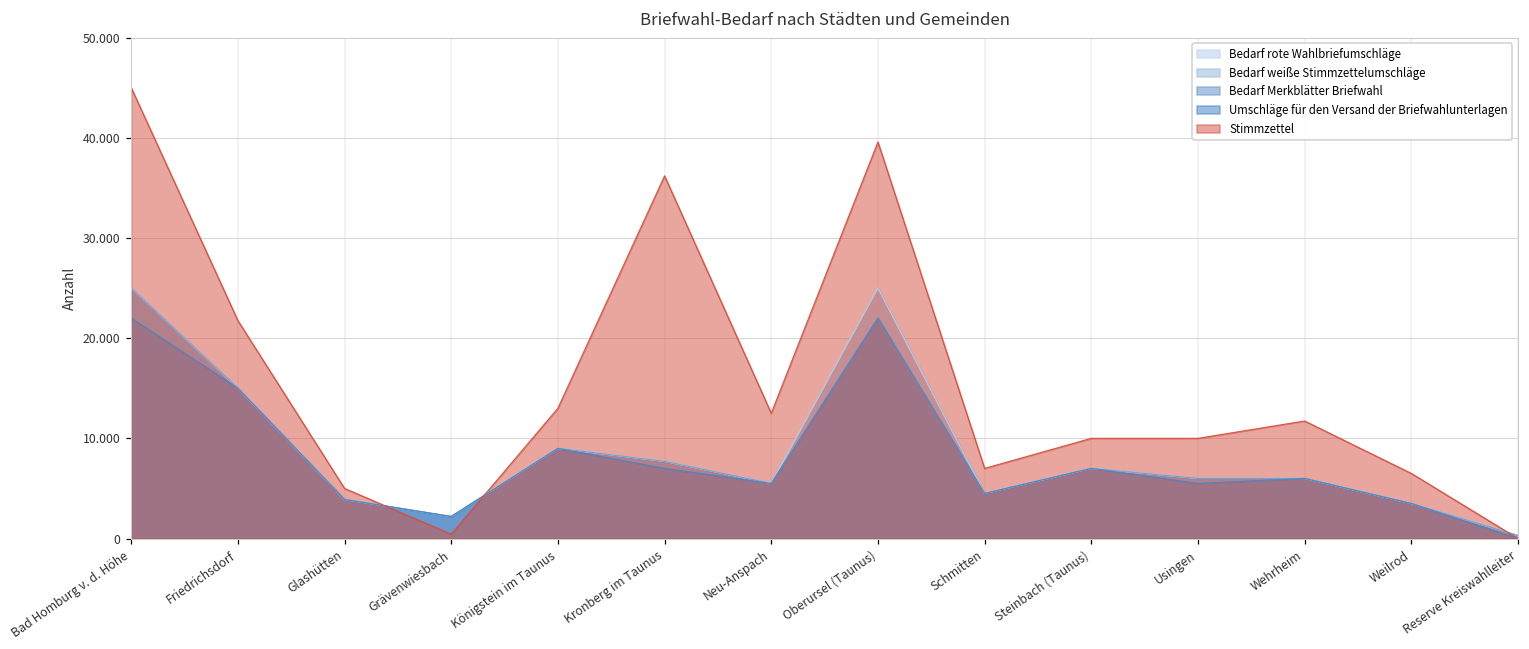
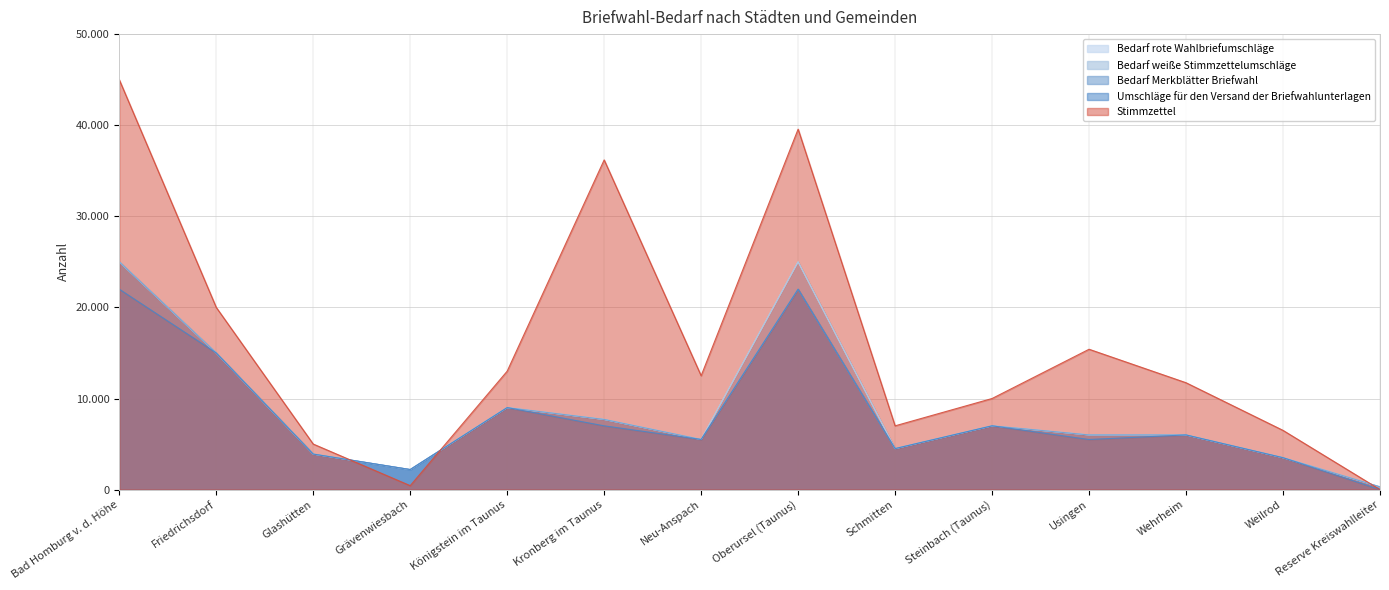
Stimmzettel, Friedrichsdorf: 22 -> 20
Stimmzettel, Usingen: 10 -> 15
